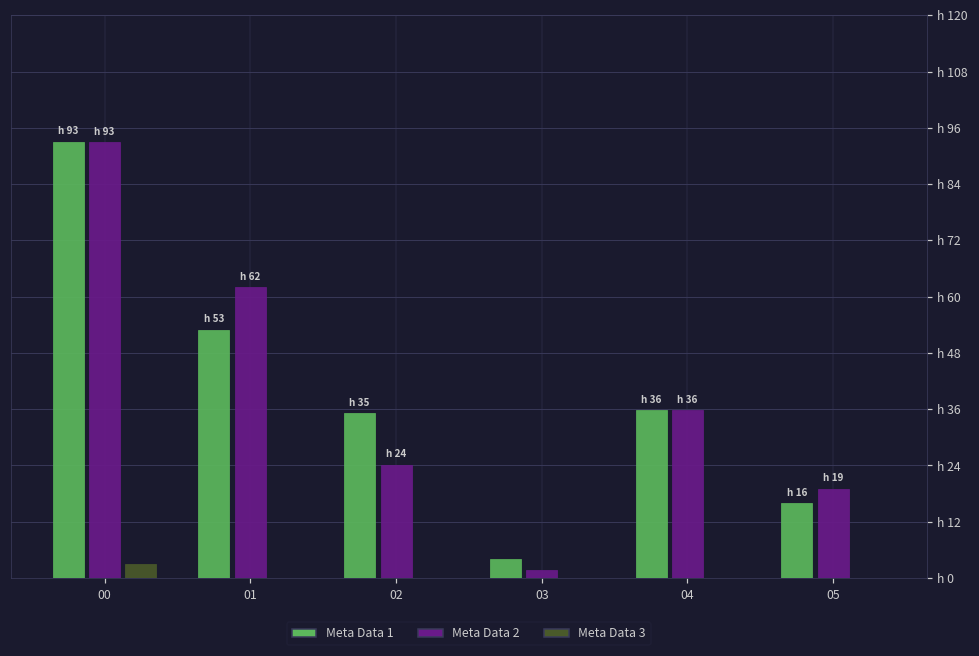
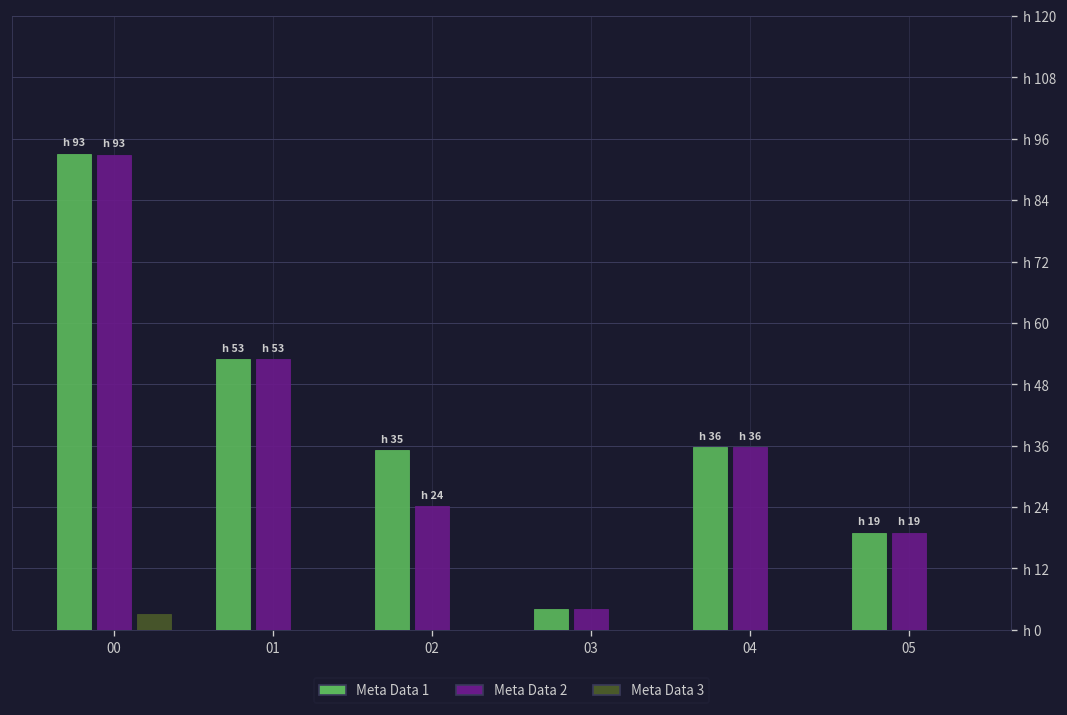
Meta Data 2, 01: 62 -> 53
Meta Data 2, 03: h 2 -> h 4
Meta Data 1, 05: 16 -> 19
